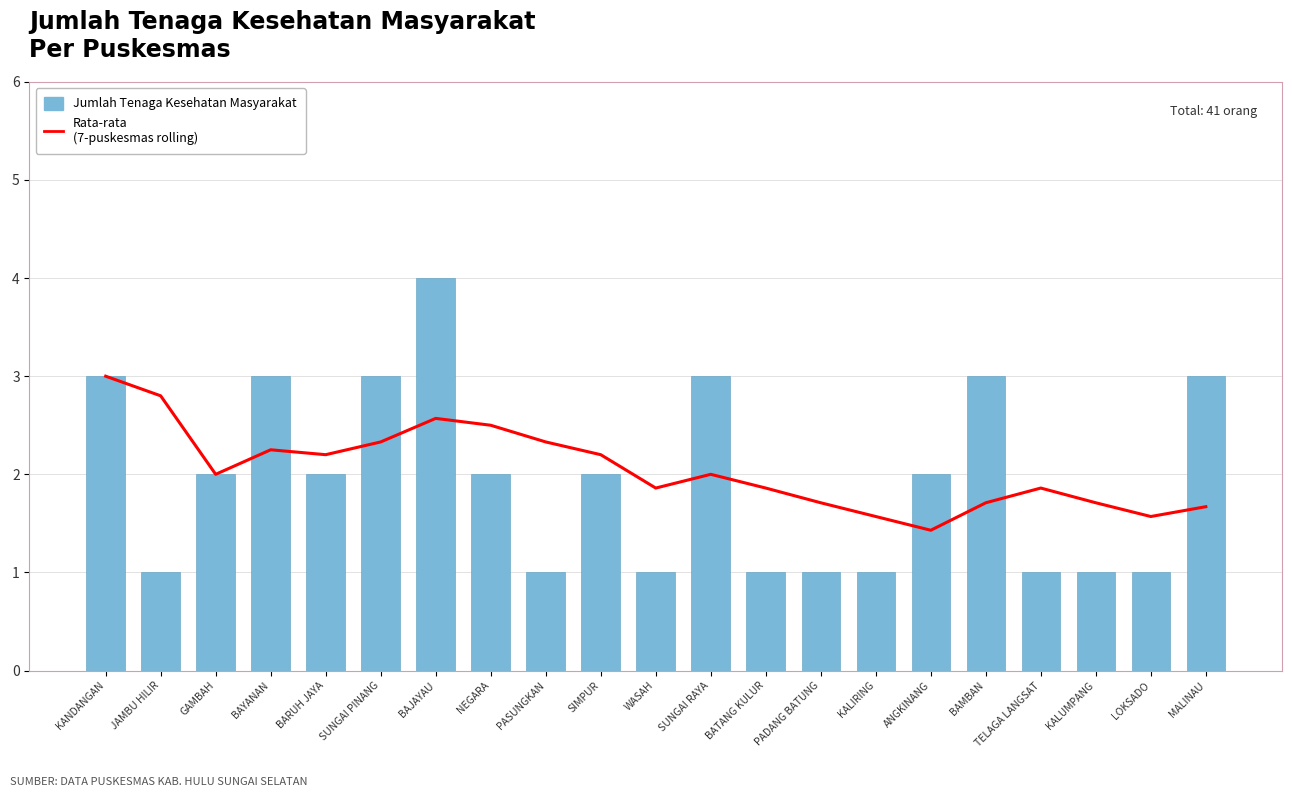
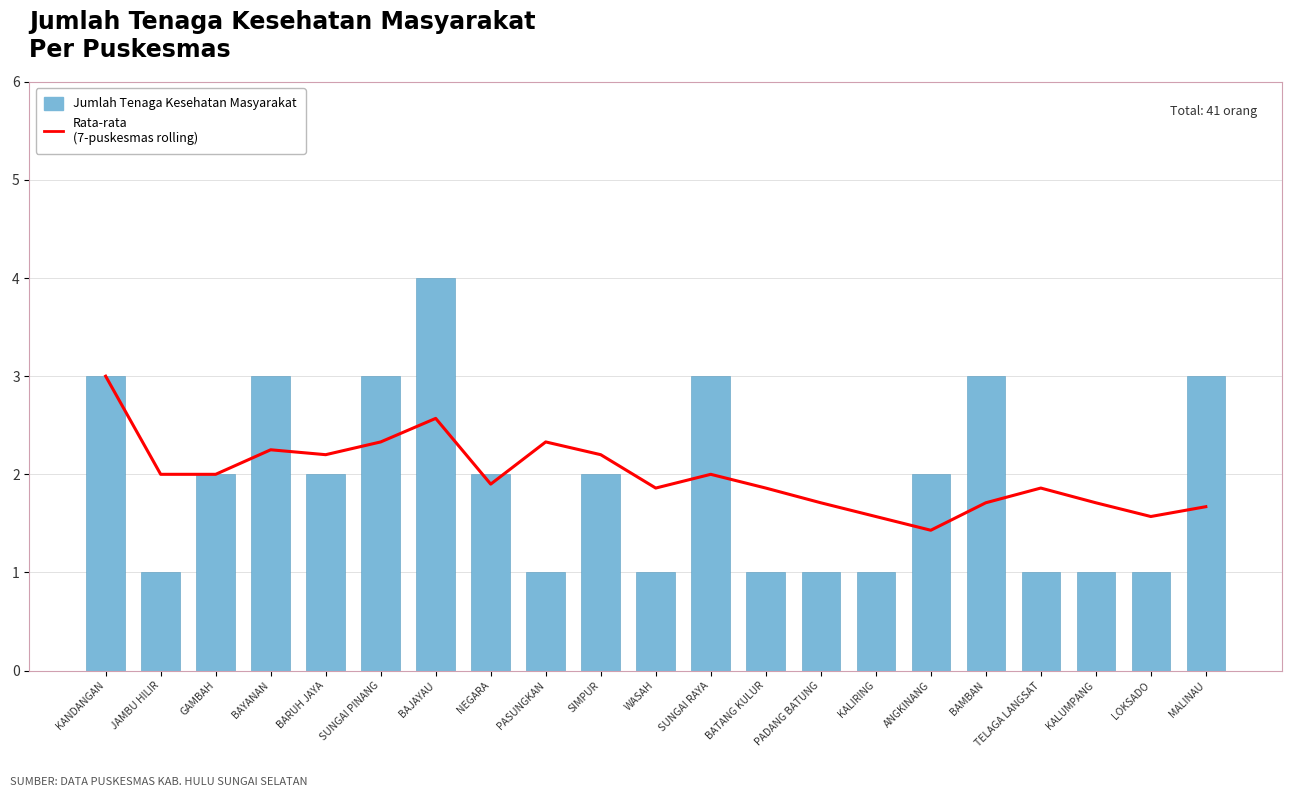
Rata-rata (7-puskesmas rolling), JAMBU HILIR: 2.8 -> 2.0
Rata-rata (7-puskesmas rolling), NEGARA: 2.5 -> 1.9
